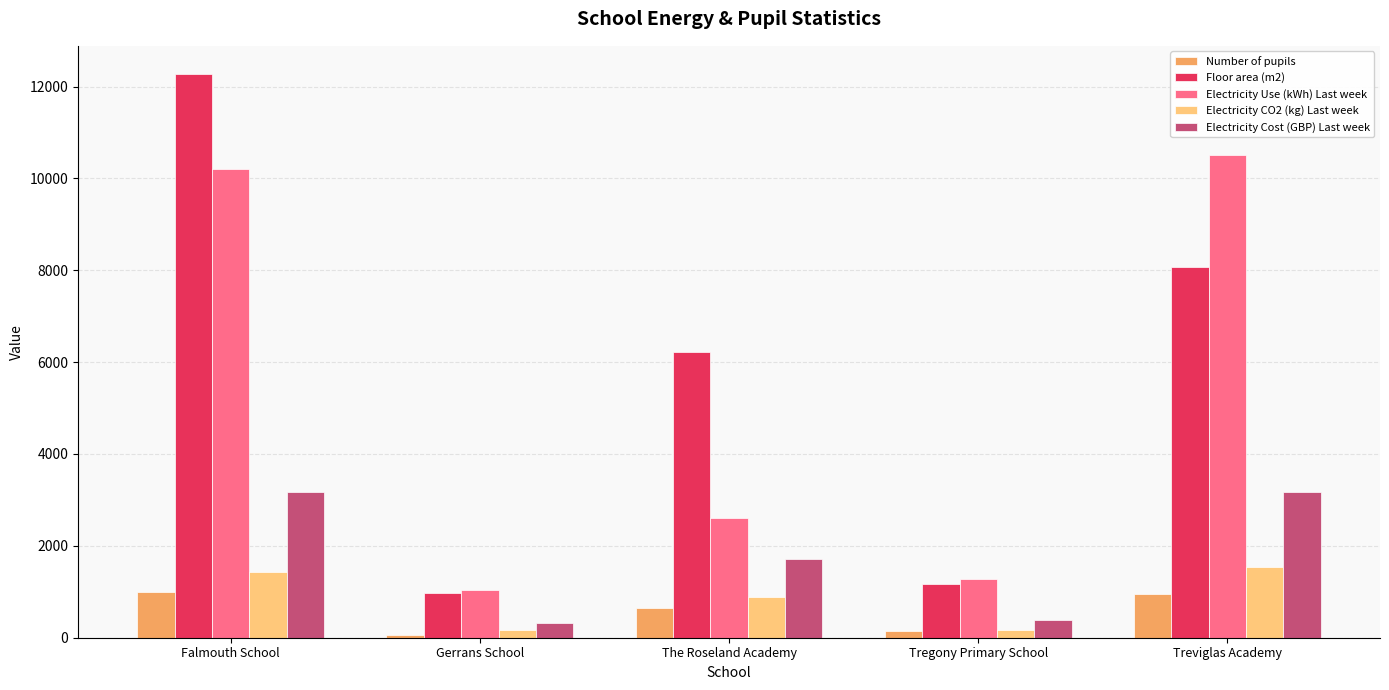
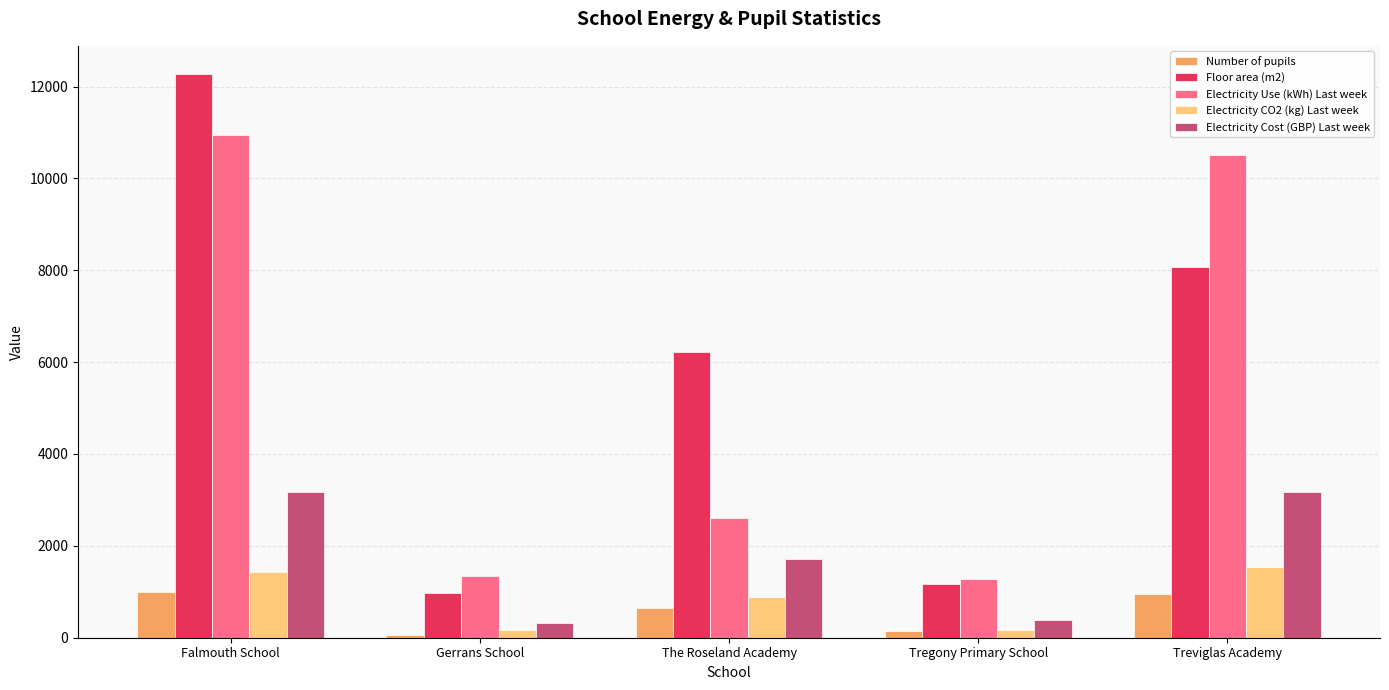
Electricity Use (kWh) Last week, Falmouth School: 10200 -> 10900
Electricity Use (kWh) Last week, Gerrans School: 1000 -> 1300
